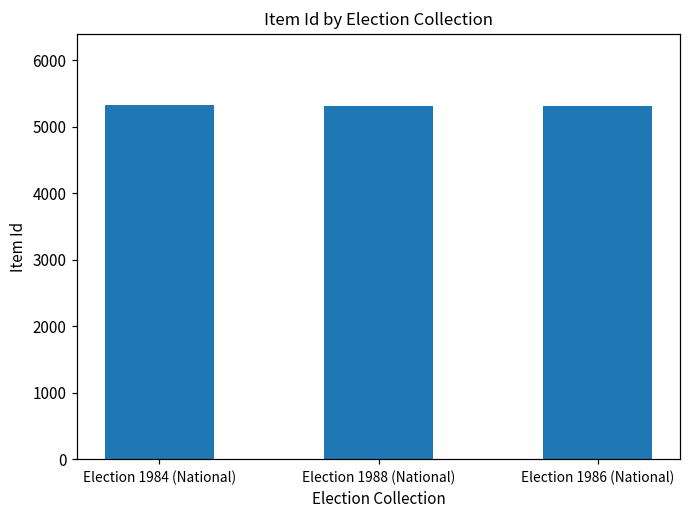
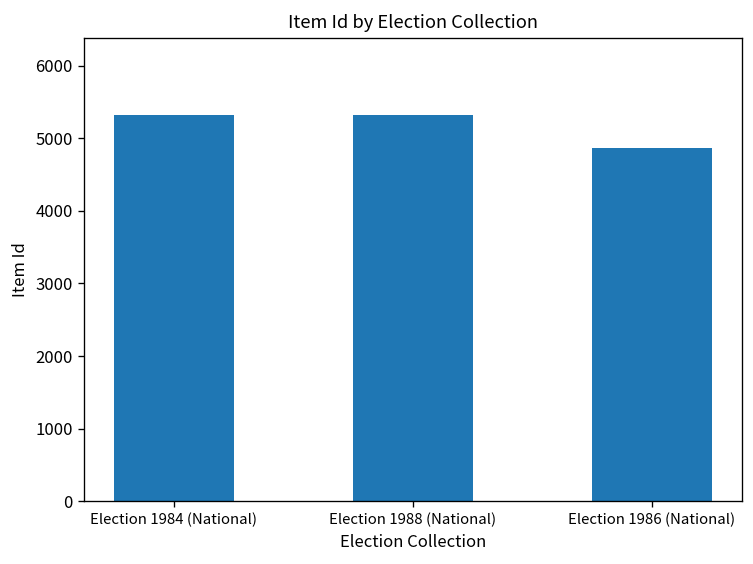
Election 1986 (National): 5300 -> 4900
